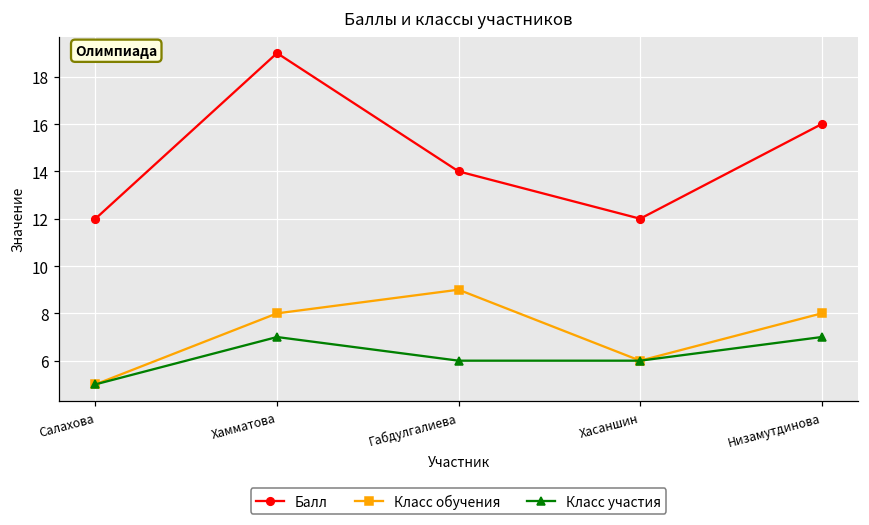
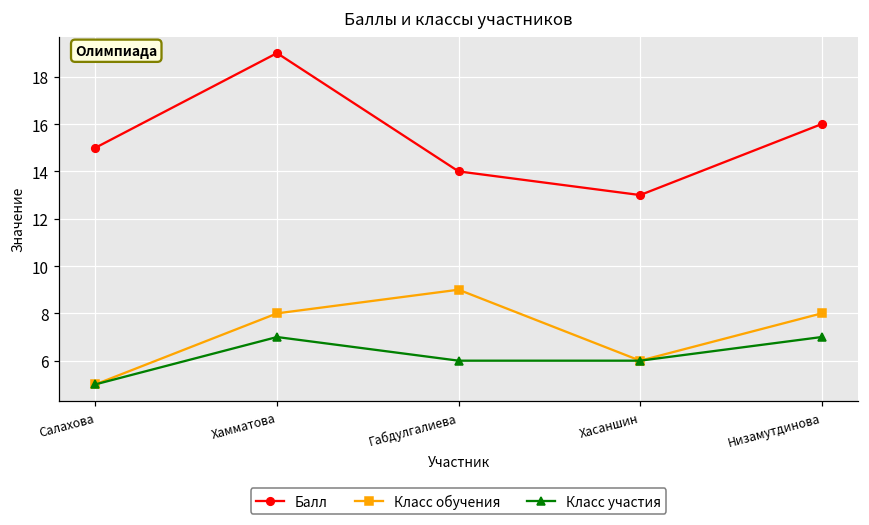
Балл, Салахова: 12 -> 15
Балл, Хасаншин: 12 -> 13
